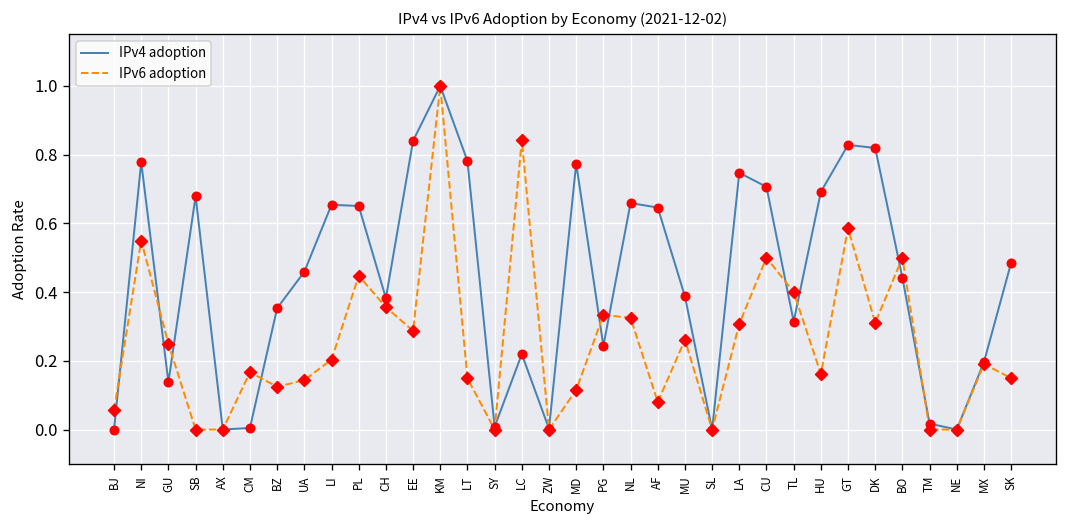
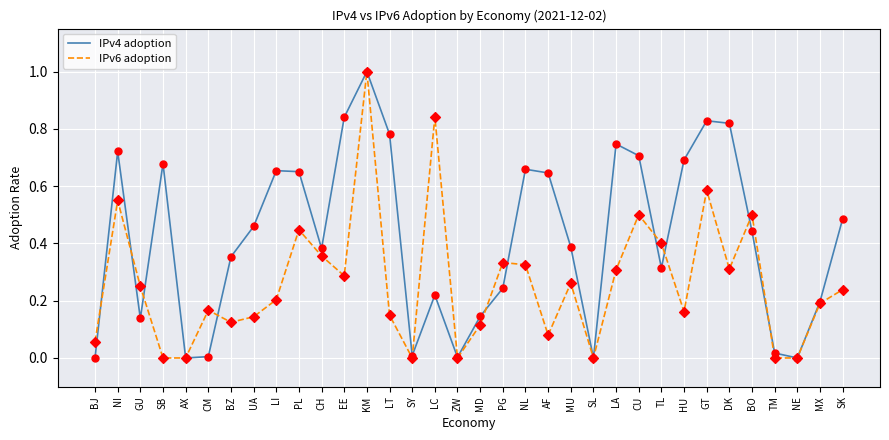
IPv4 adoption, NI: 0.78 -> 0.72
IPv4 adoption, MD: 0.77 -> 0.15
IPv6 adoption, SK: 0.15 -> 0.24
